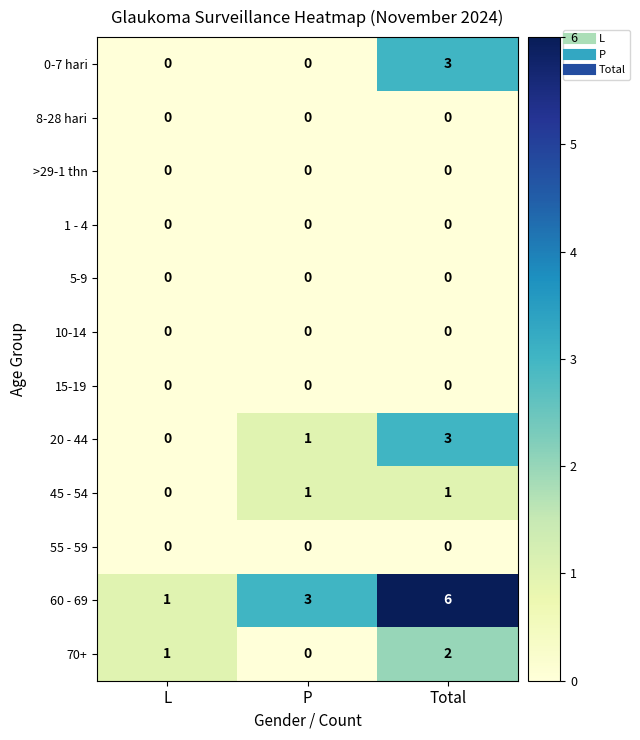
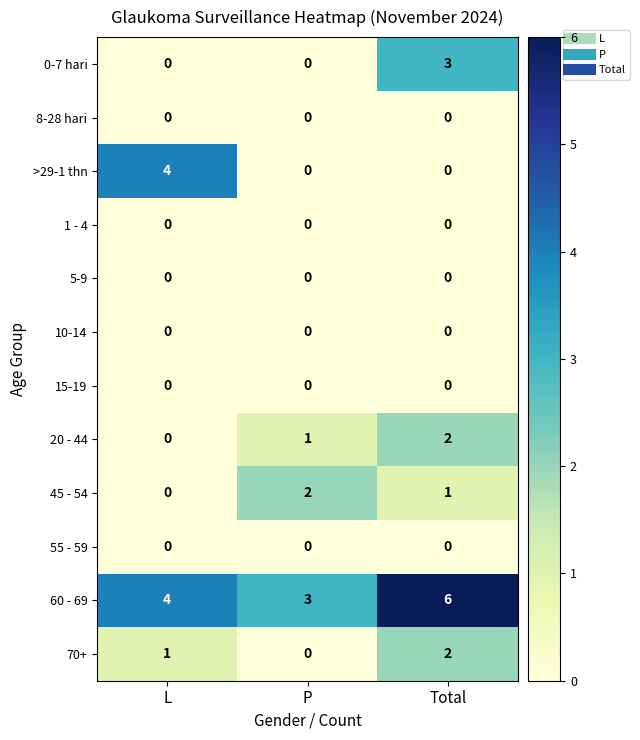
>29-1 thn, L: 0 -> 4
20 - 44, Total: 3 -> 2
45 - 54, P: 1 -> 2
60 - 69, L: 1 -> 4
